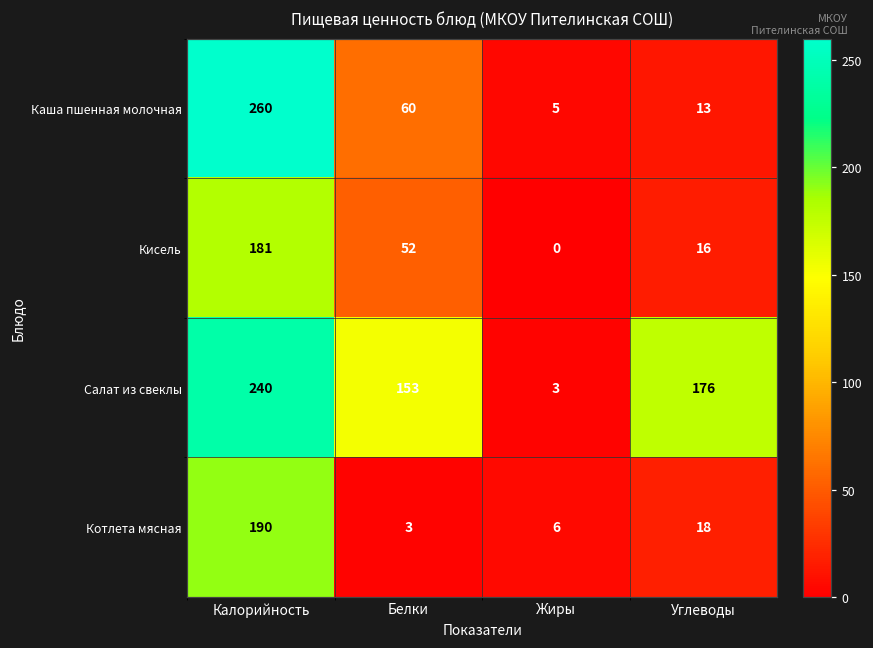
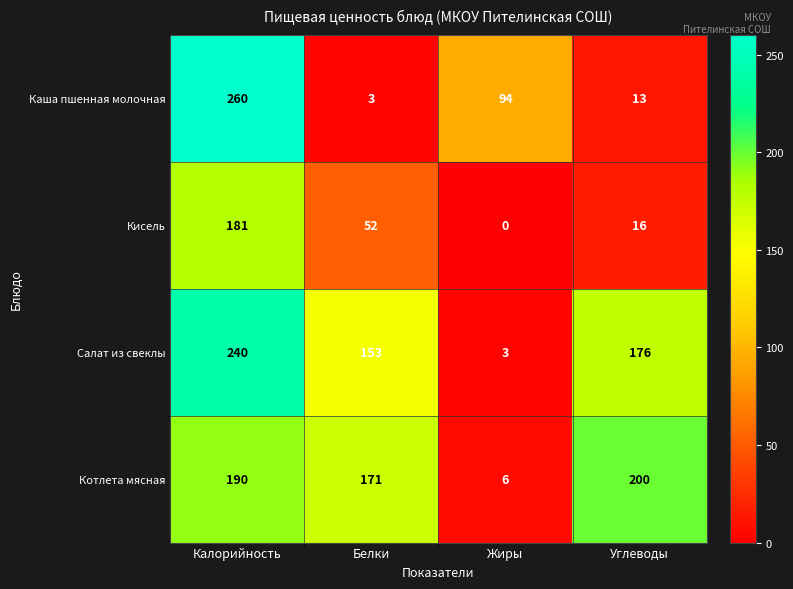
Каша пшенная молочная, Белки: 60 -> 3
Каша пшенная молочная, Жиры: 5 -> 94
Котлета мясная, Белки: 3 -> 171
Котлета мясная, Углеводы: 18 -> 200
